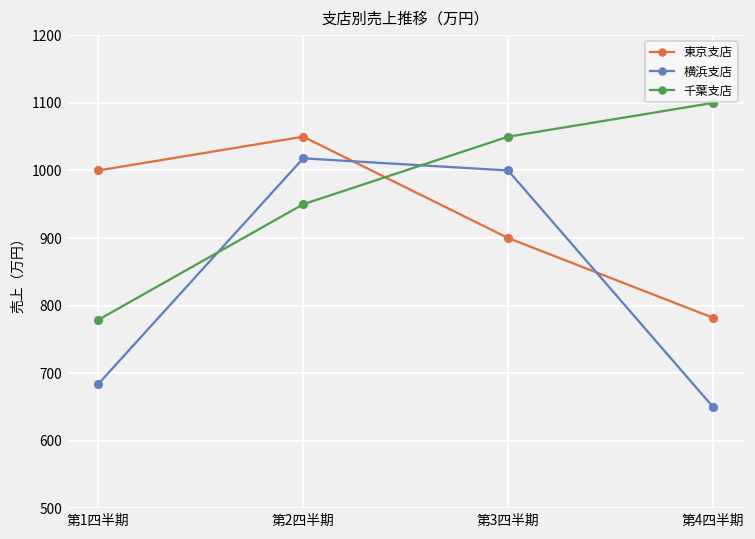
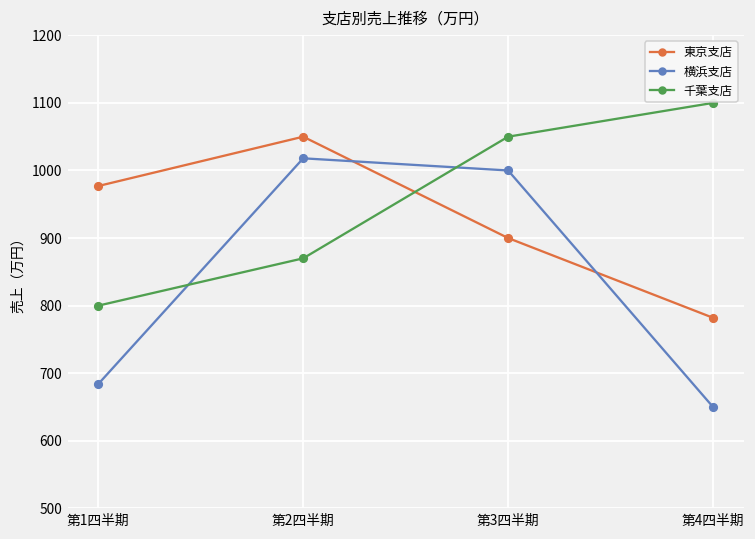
東京支店, 第1四半期: 1000 -> 980
千葉支店, 第1四半期: 780 -> 800
千葉支店, 第2四半期: 950 -> 870
